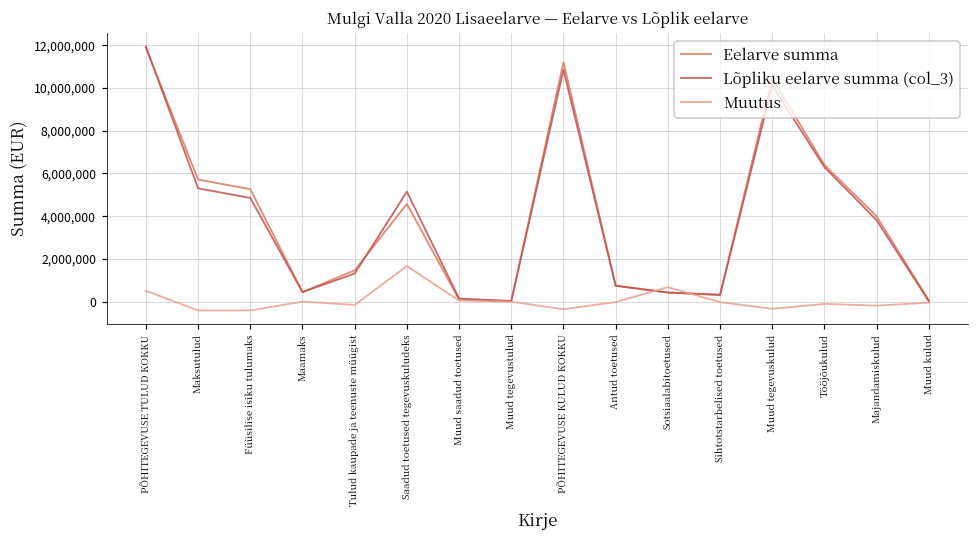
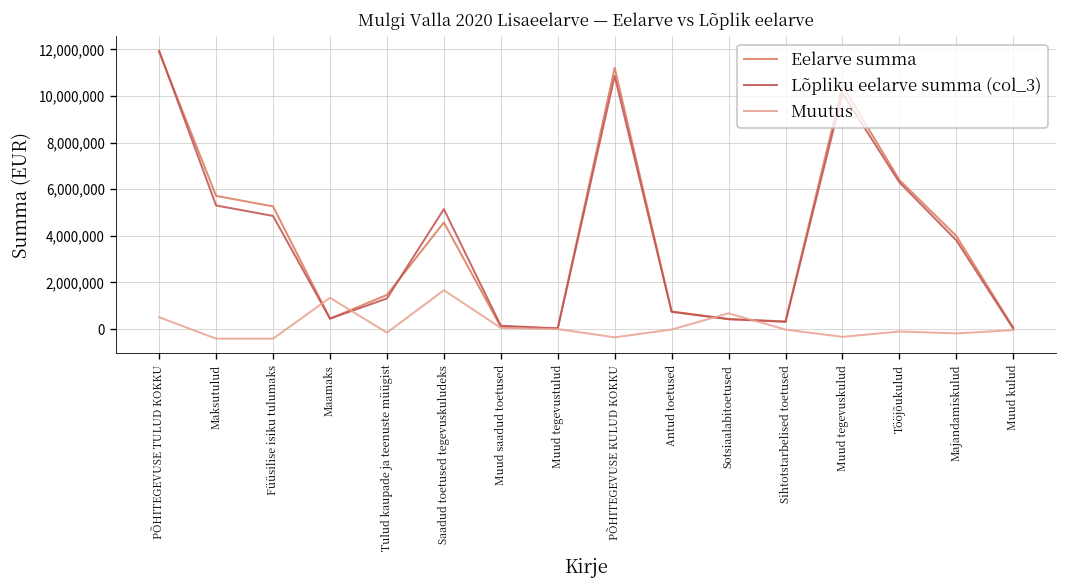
Muutus, Maamaks: 0 -> 1,300,000
